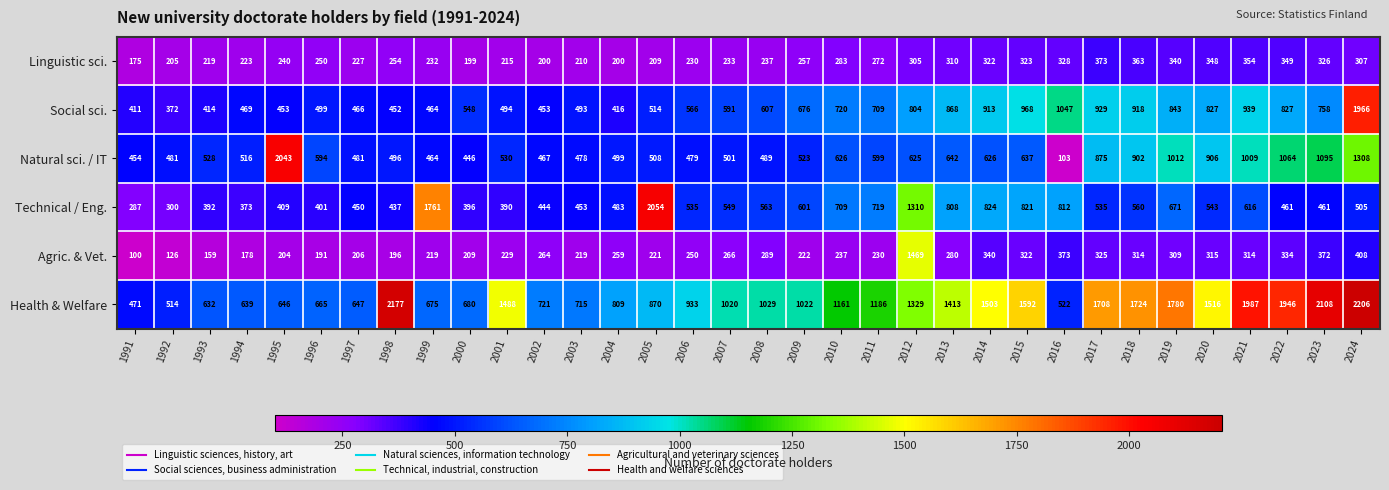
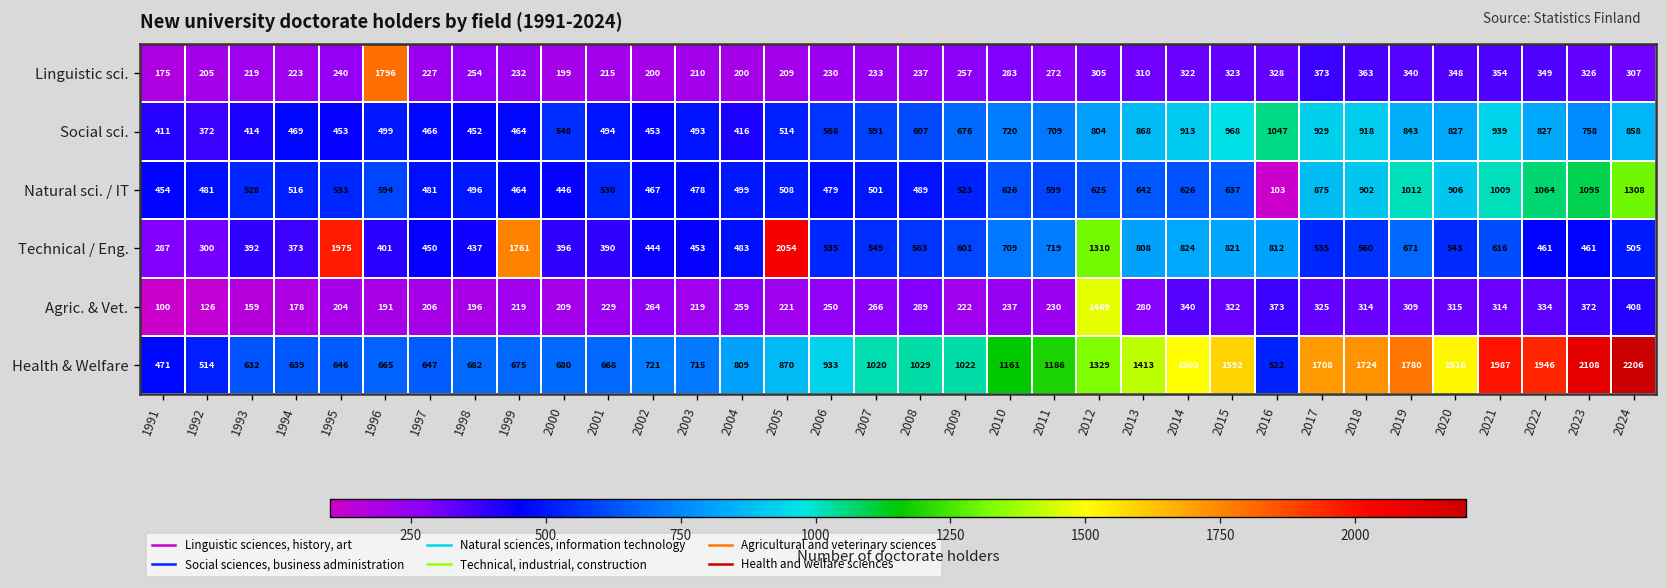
Linguistic sci., 1996: 250 -> 1796
Social sci., 2024: 1966 -> 858
Natural sci. / IT, 1995: 2043 -> 533
Technical / Eng., 1995: 409 -> 1975
Health & Welfare, 1998: 2177 -> 682
Health & Welfare, 2001: 1488 -> 668
